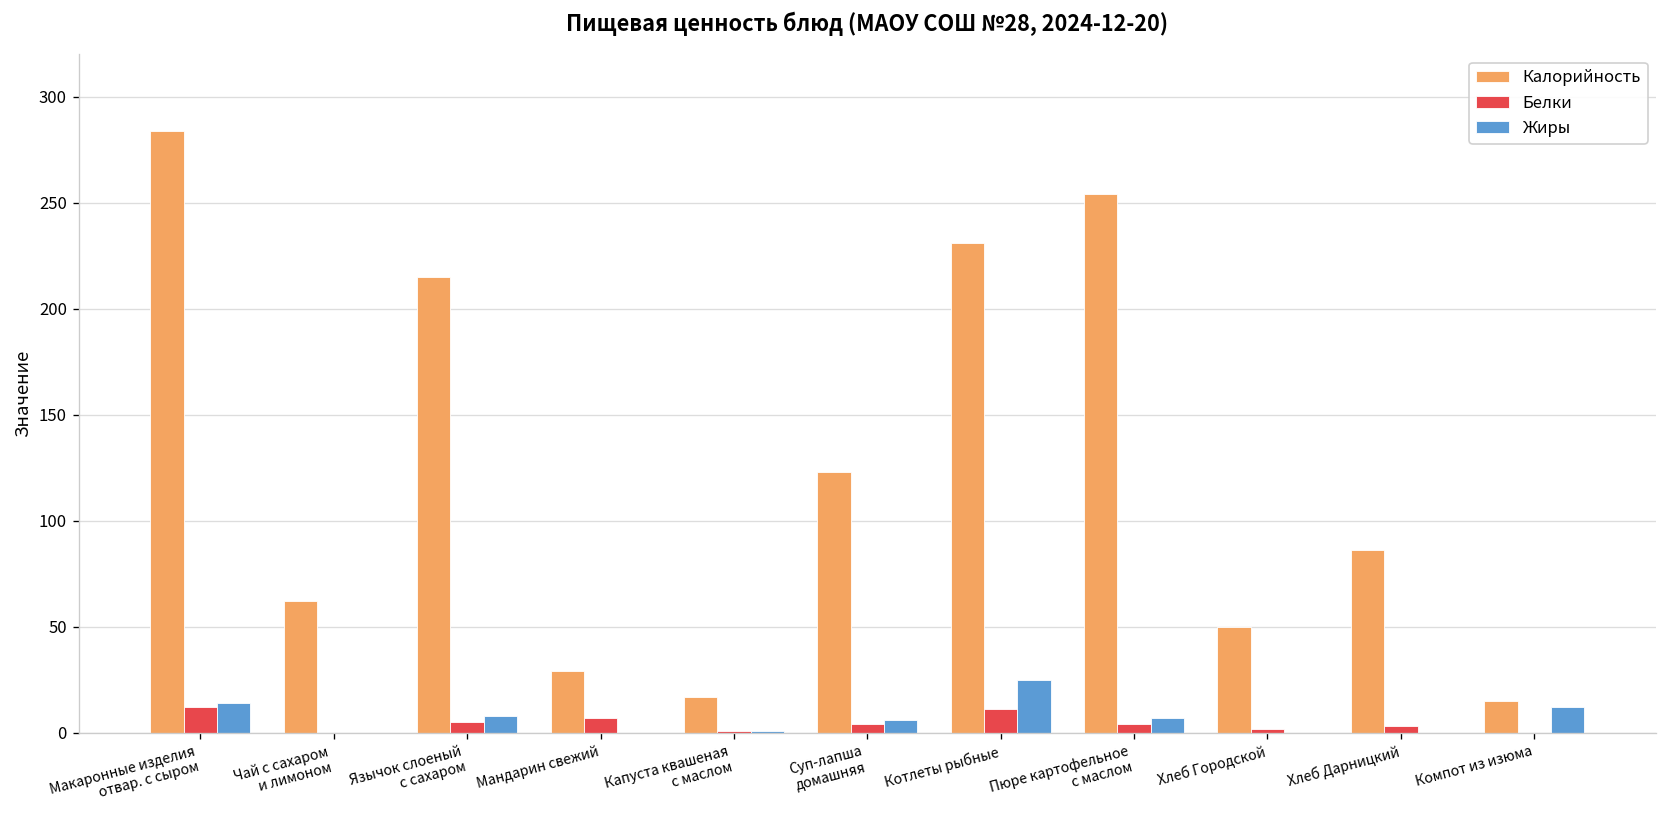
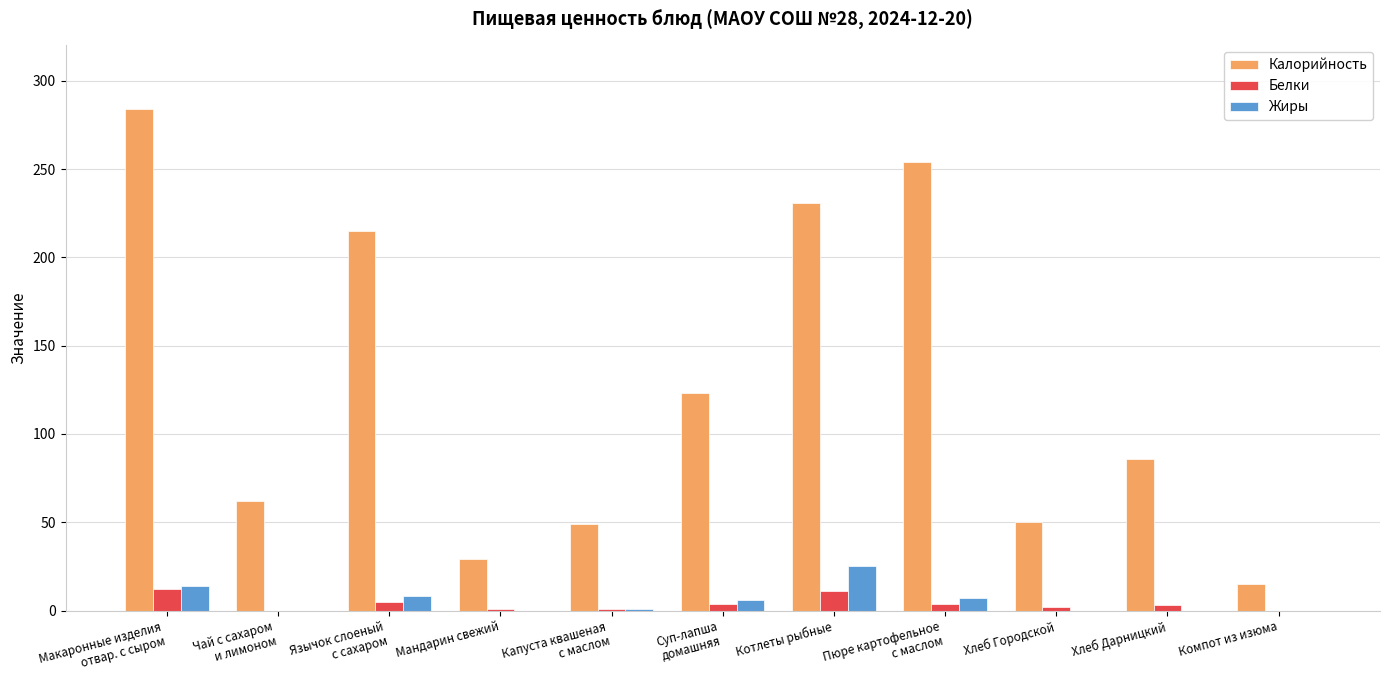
Белки, Мандарин свежий: 7 -> 1
Калорийность, Капуста квашеная с маслом: 17 -> 49
Жиры, Компот из изюма: 12 -> 0
